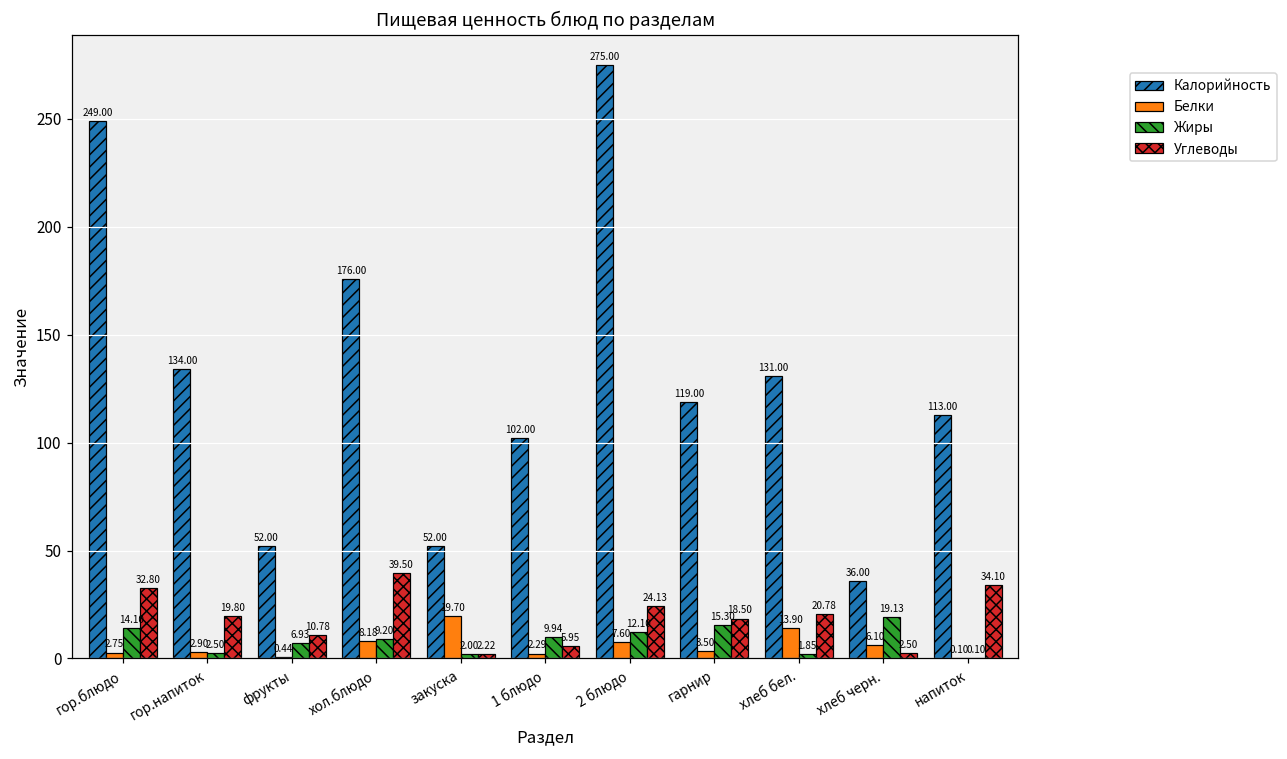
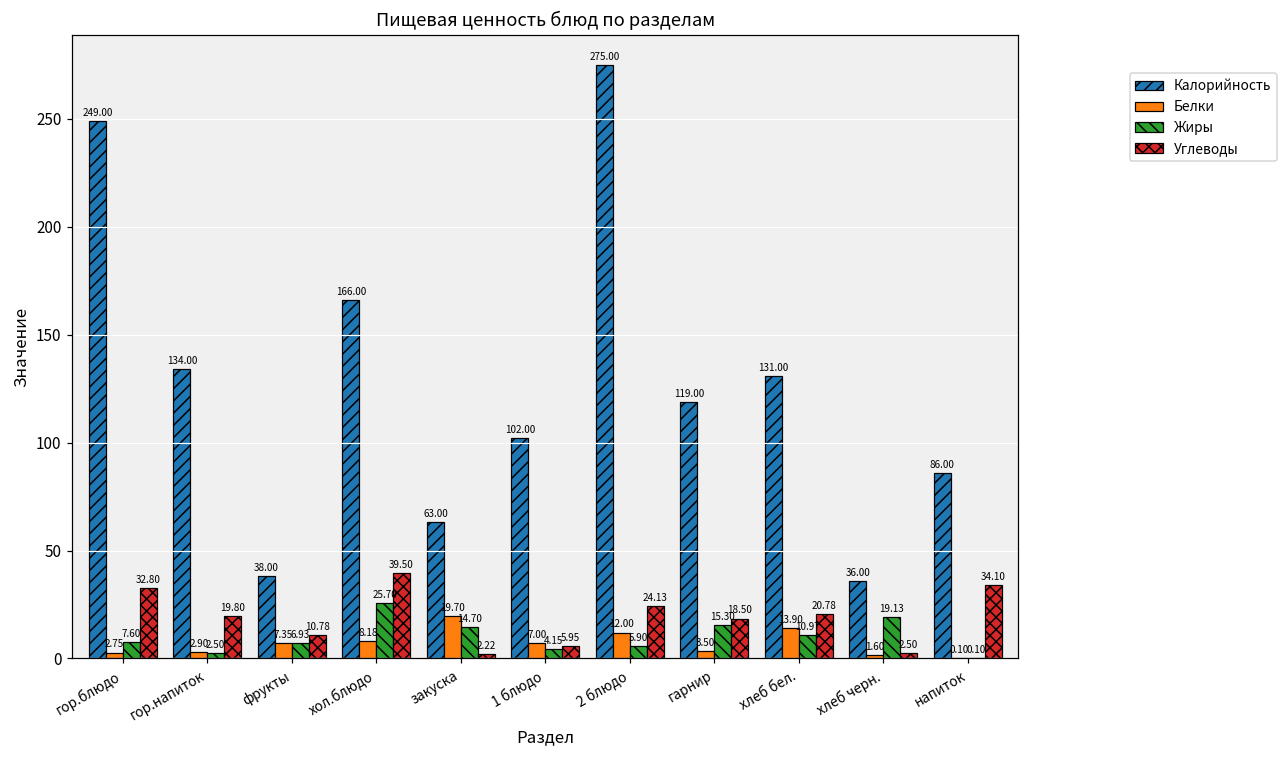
Жиры, гор.блюдо: 14.10 -> 7.60
Калорийность, фрукты: 52.00 -> 38.00
Белки, фрукты: 0.44 -> 7.35
Калорийность, хол.блюдо: 176.00 -> 166.00
Жиры, хол.блюдо: 9.20 -> 25.70
Калорийность, закуска: 52.00 -> 63.00
Жиры, закуска: 2.00 -> 14.70
Белки, 1 блюдо: 2.29 -> 7.00
Жиры, 1 блюдо: 9.94 -> 4.15
Белки, 2 блюдо: 7.60 -> 12.00
Жиры, 2 блюдо: 12.10 -> 5.90
Жиры, хлеб бел.: 1.85 -> 10.97
Белки, хлеб черн.: 6.10 -> 1.60
Калорийность, напиток: 113.00 -> 86.00
